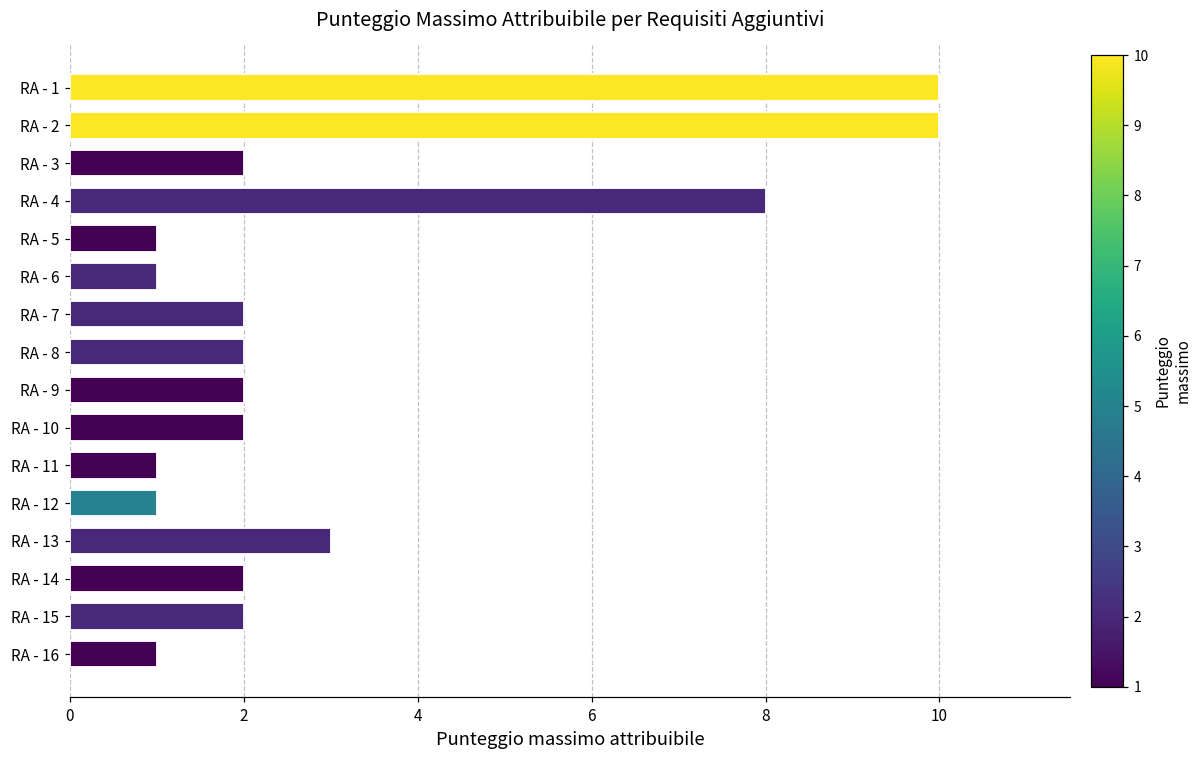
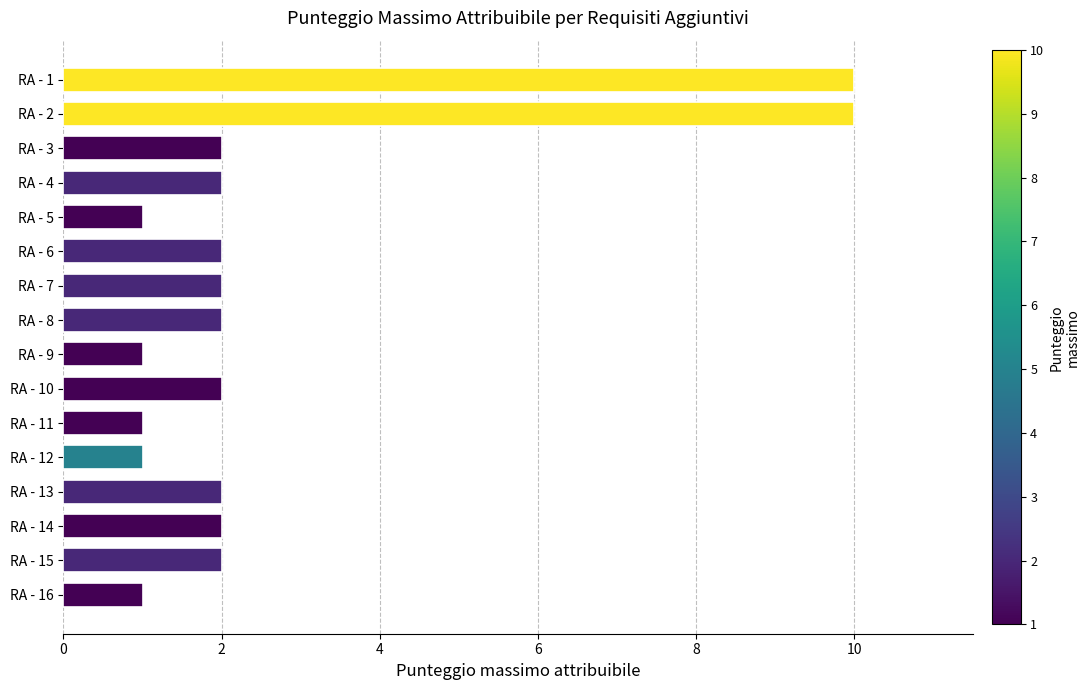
RA - 4: 8 -> 2
RA - 6: 1 -> 2
RA - 9: 2 -> 1
RA - 13: 3 -> 2
